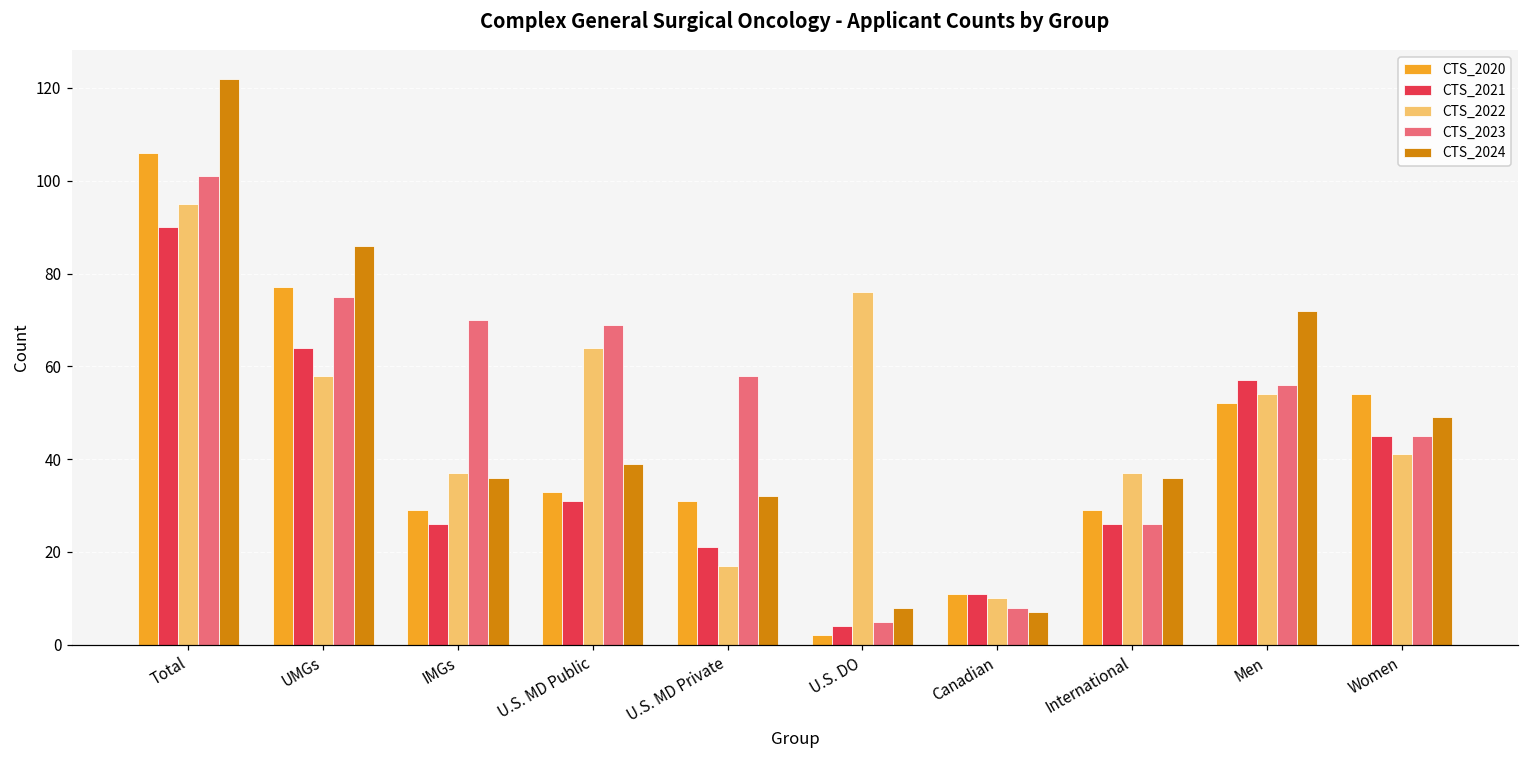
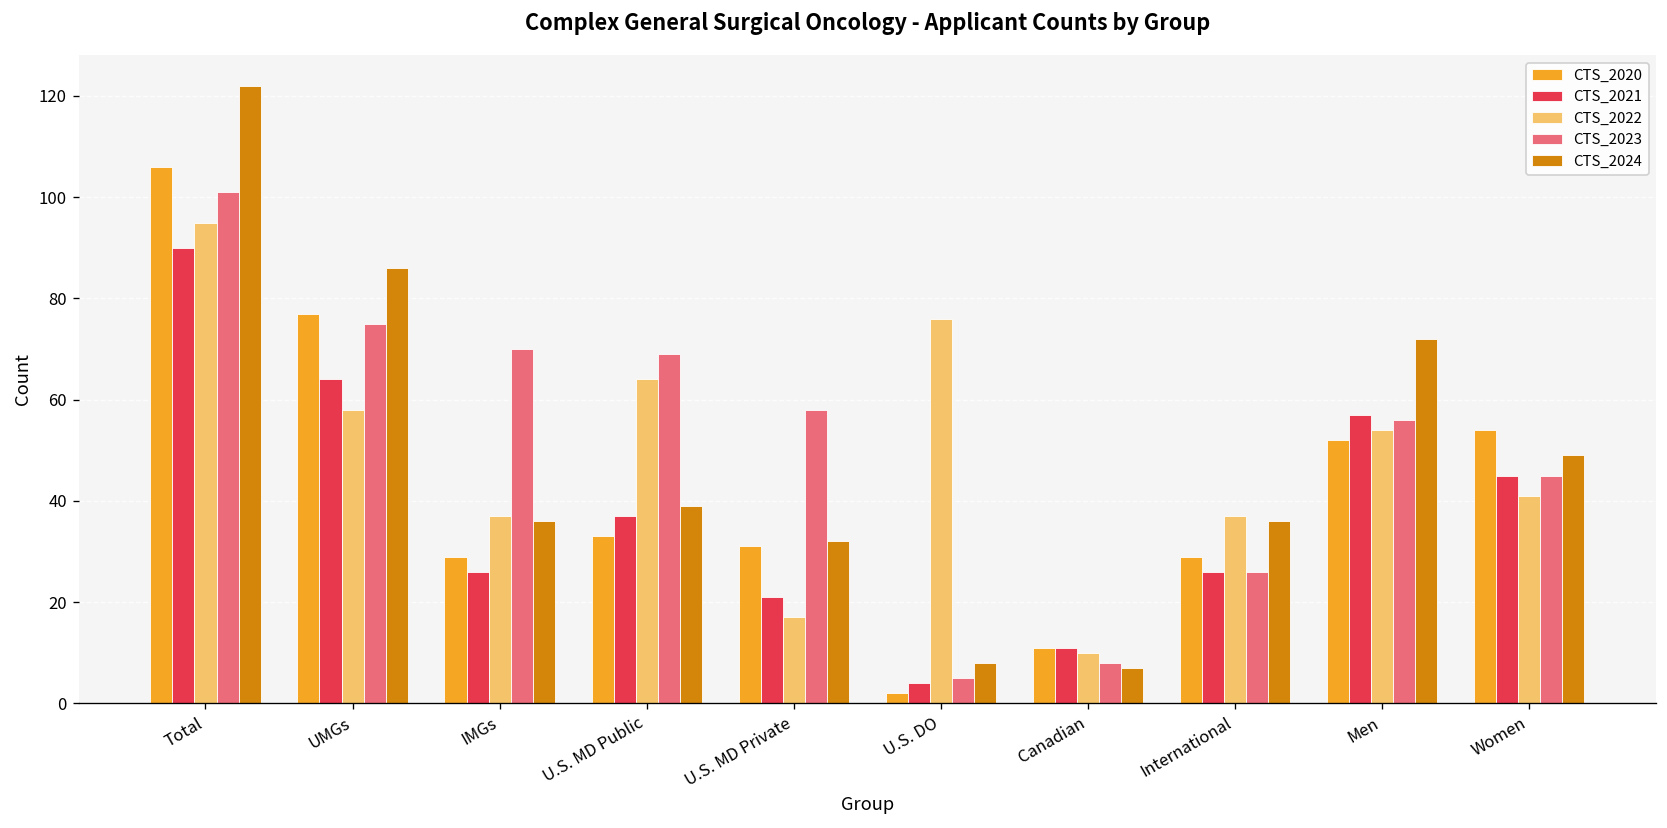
CTS_2021, U.S. MD Public: 31 -> 37
